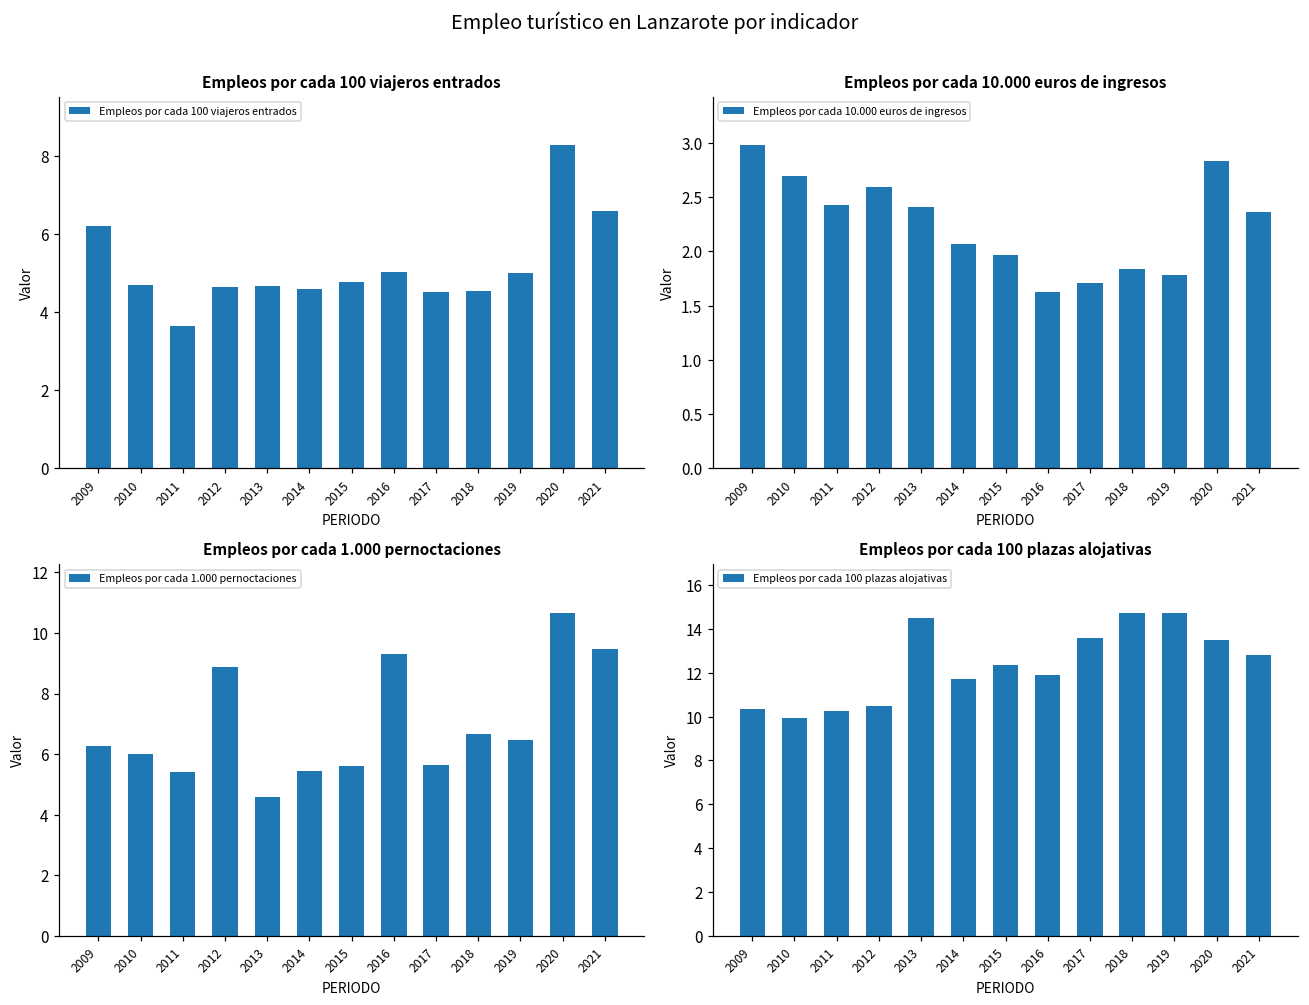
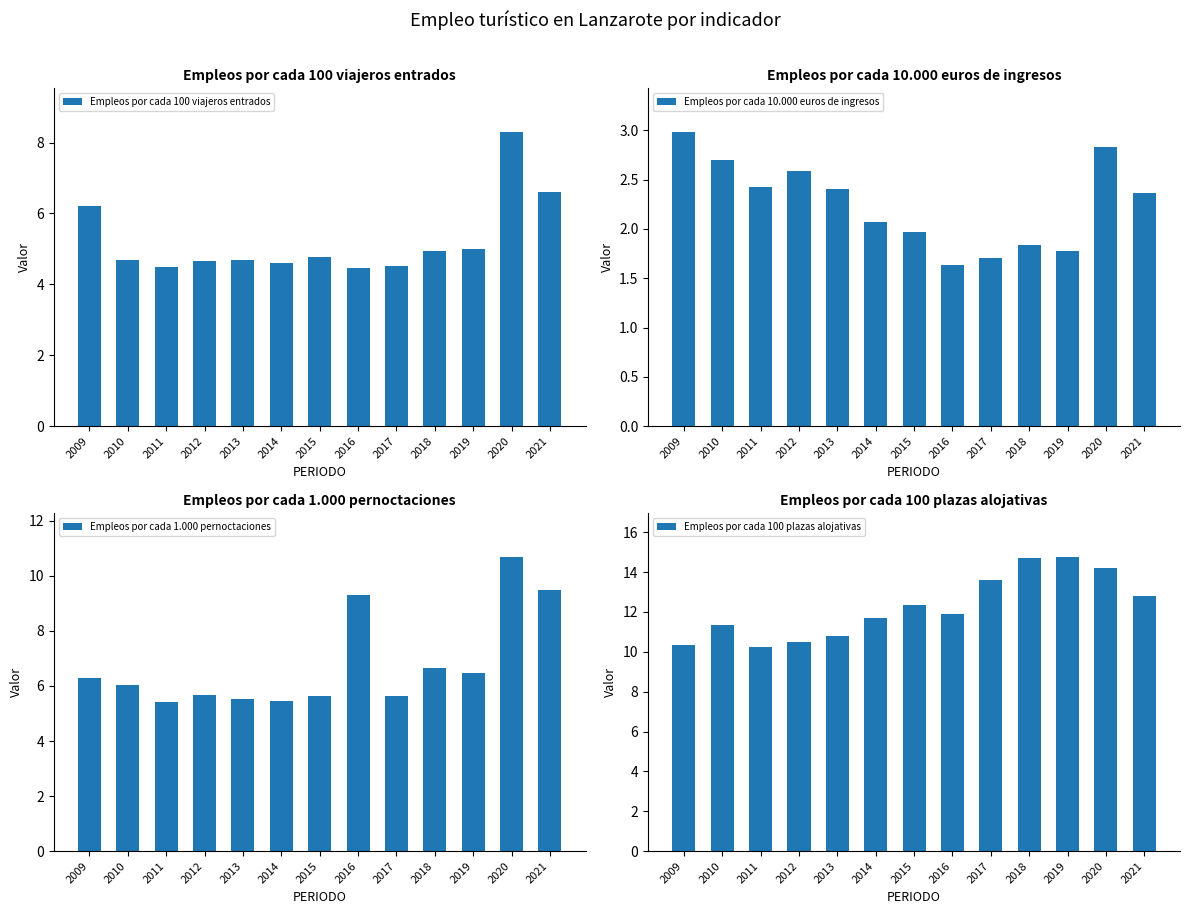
Empleos por cada 100 viajeros entrados, 2011: 3.6 -> 4.5
Empleos por cada 100 viajeros entrados, 2016: 5.0 -> 4.5
Empleos por cada 100 viajeros entrados, 2018: 4.6 -> 5.0
Empleos por cada 1.000 pernoctaciones, 2012: 8.9 -> 5.7
Empleos por cada 1.000 pernoctaciones, 2013: 4.6 -> 5.5
Empleos por cada 100 plazas alojativas, 2010: 9.9 -> 11.3
Empleos por cada 100 plazas alojativas, 2013: 14.5 -> 10.8
Empleos por cada 100 plazas alojativas, 2020: 13.5 -> 14.2
